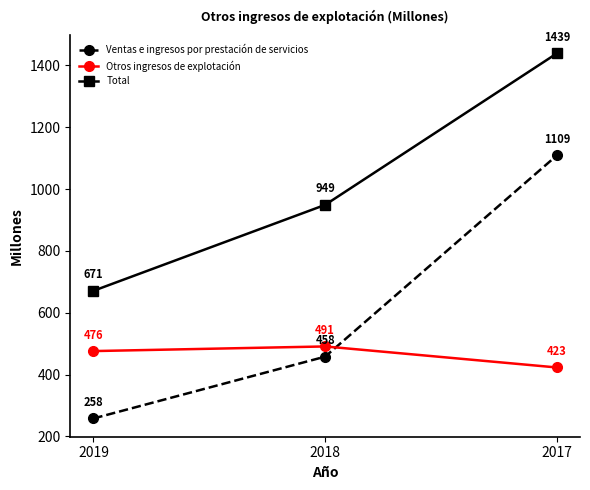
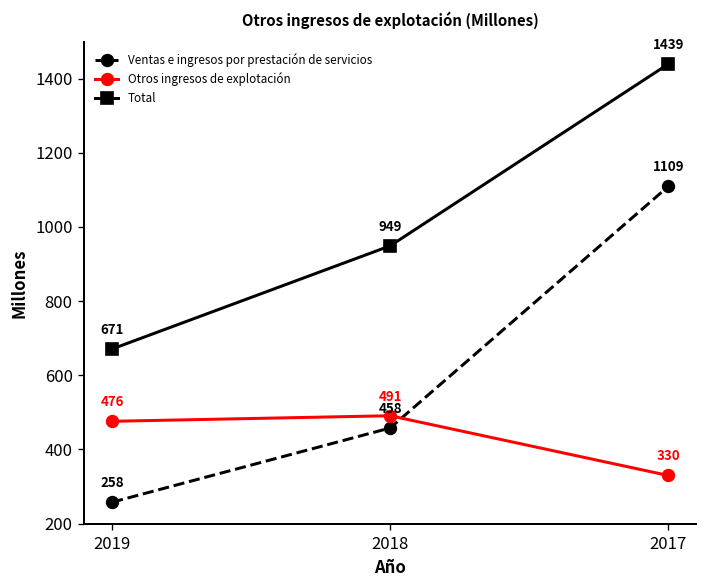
Otros ingresos de explotación, 2017: 423 -> 330
